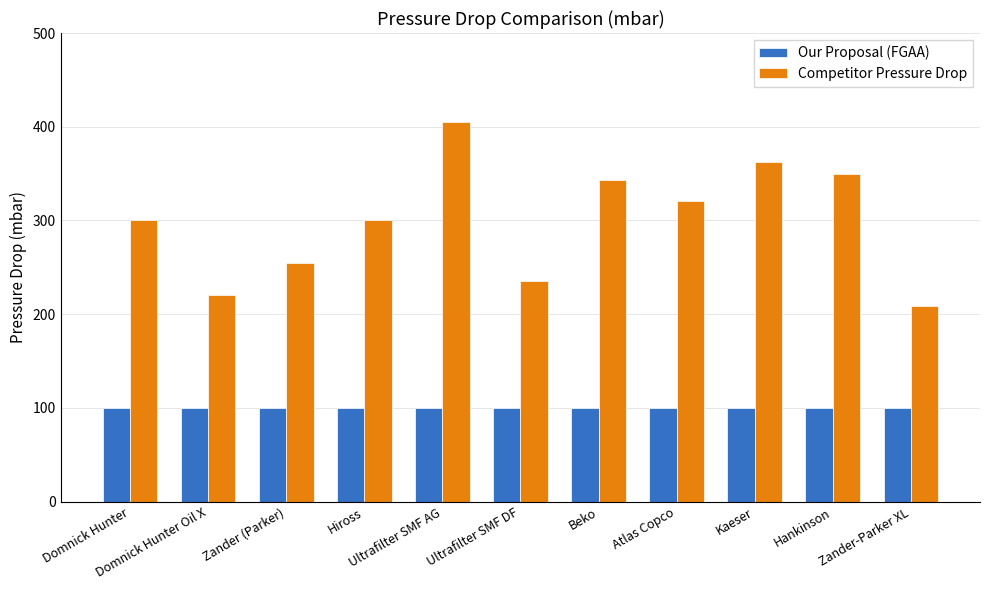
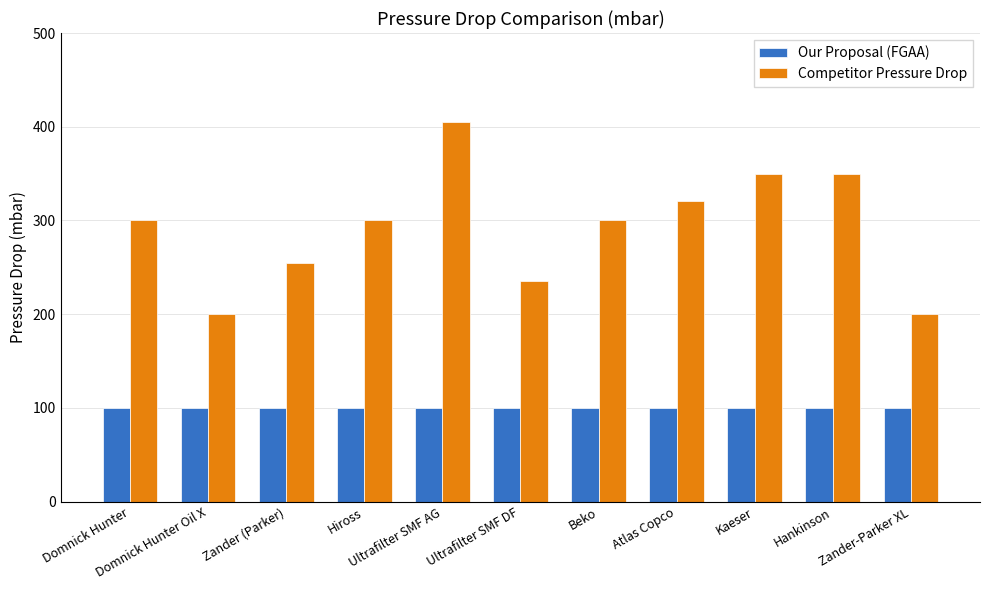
Competitor Pressure Drop, Domnick Hunter Oil X: 220 -> 200
Competitor Pressure Drop, Beko: 340 -> 300
Competitor Pressure Drop, Kaeser: 360 -> 350
Competitor Pressure Drop, Zander-Parker XL: 210 -> 200
